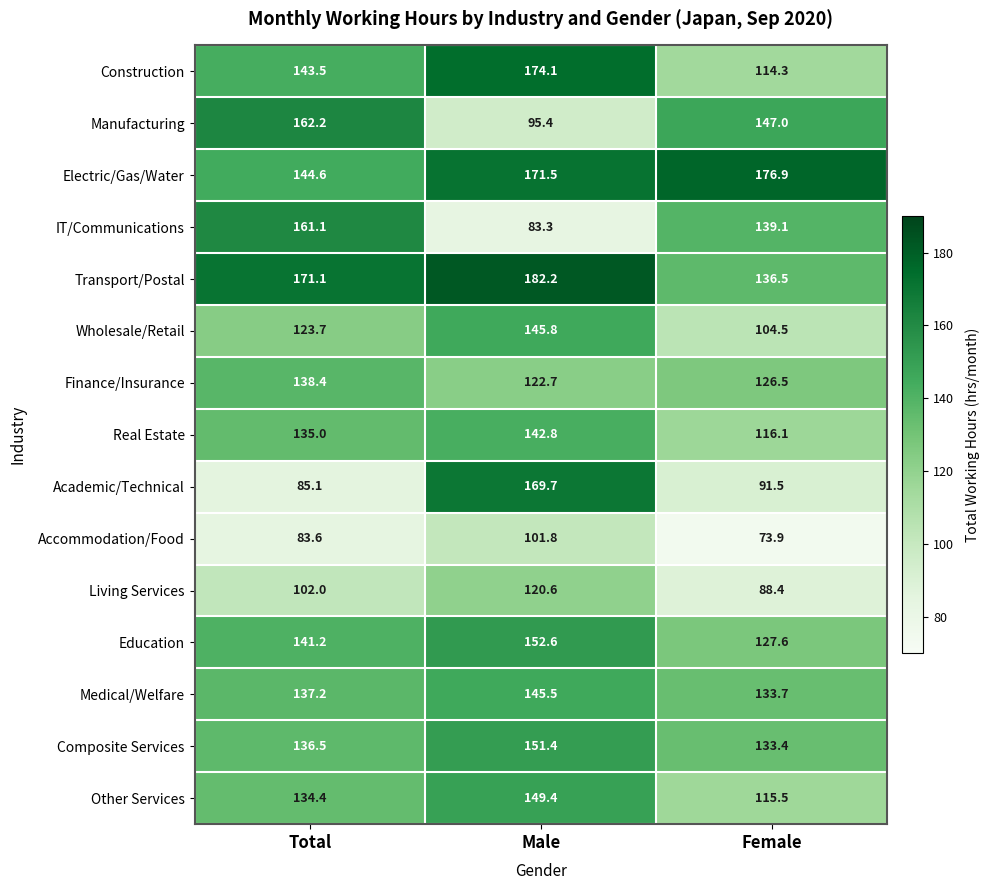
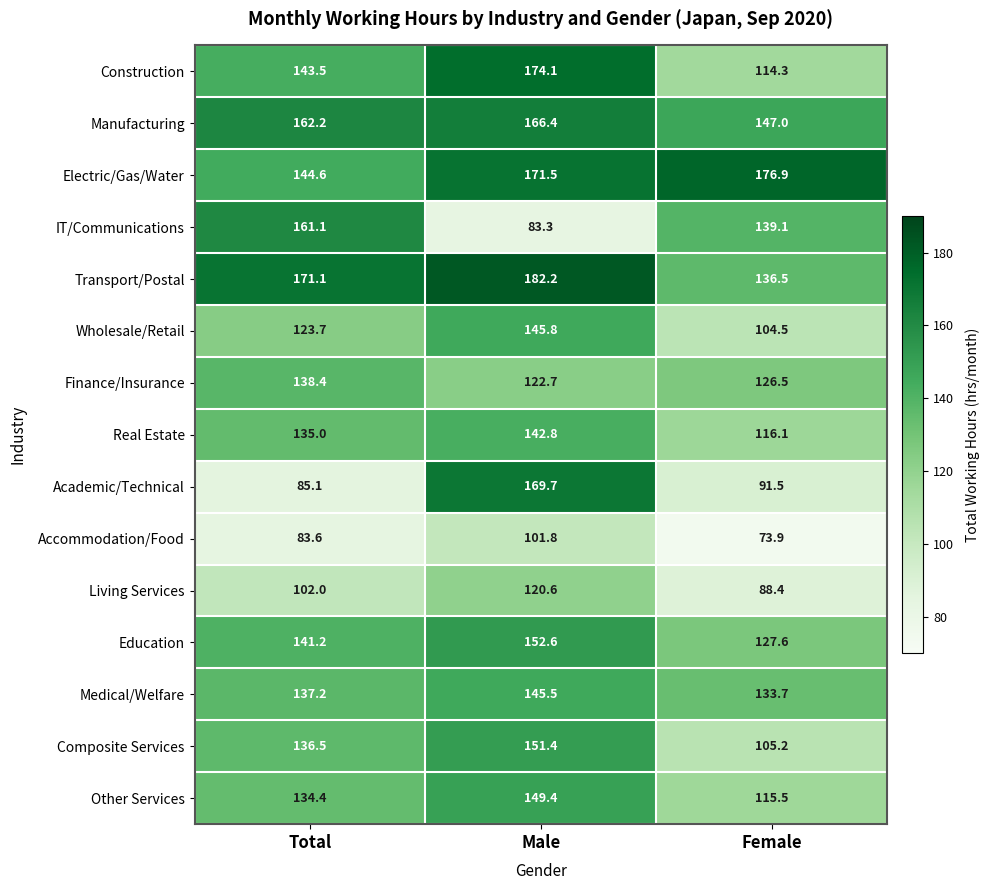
Manufacturing, Male: 95.4 -> 166.4
Composite Services, Female: 133.4 -> 105.2
